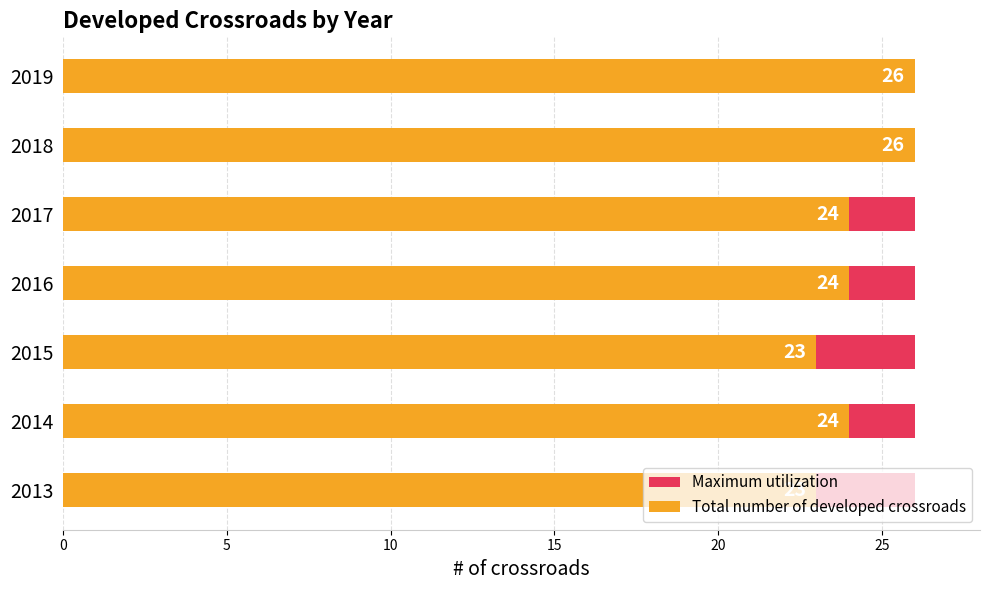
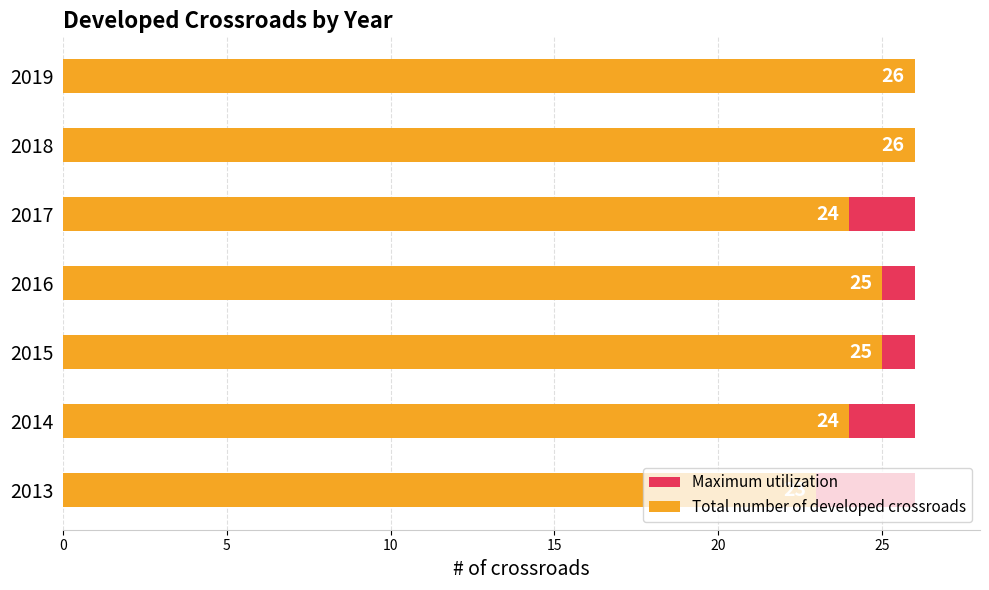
Total number of developed crossroads, 2016: 24 -> 25
Total number of developed crossroads, 2015: 23 -> 25
